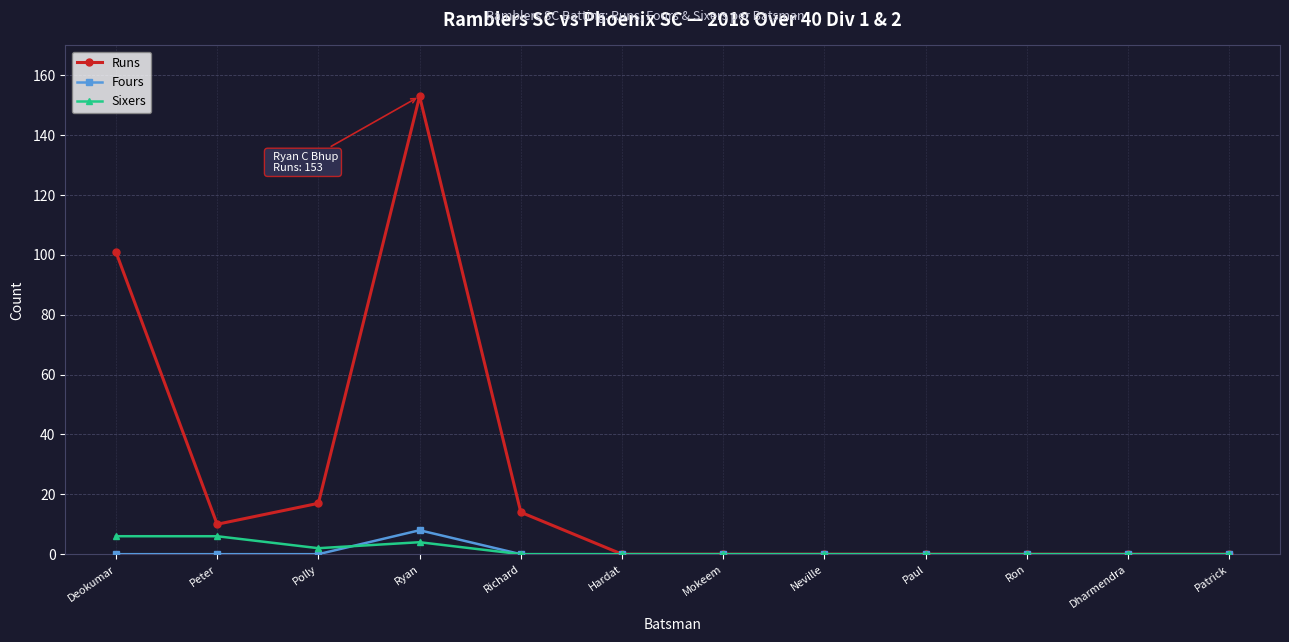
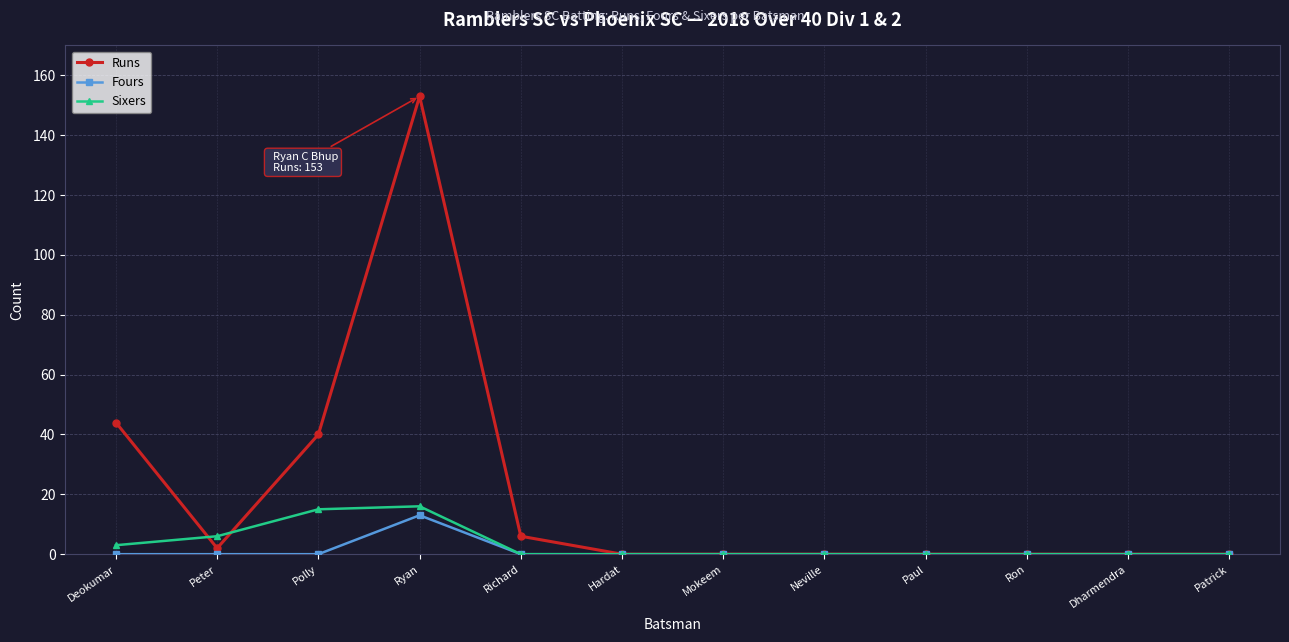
Runs, Deokumar: 101 -> 44
Sixers, Deokumar: 6 -> 3
Runs, Peter: 10 -> 2
Runs, Polly: 17 -> 40
Sixers, Polly: 2 -> 15
Fours, Ryan: 8 -> 13
Sixers, Ryan: 4 -> 16
Runs, Richard: 14 -> 6
